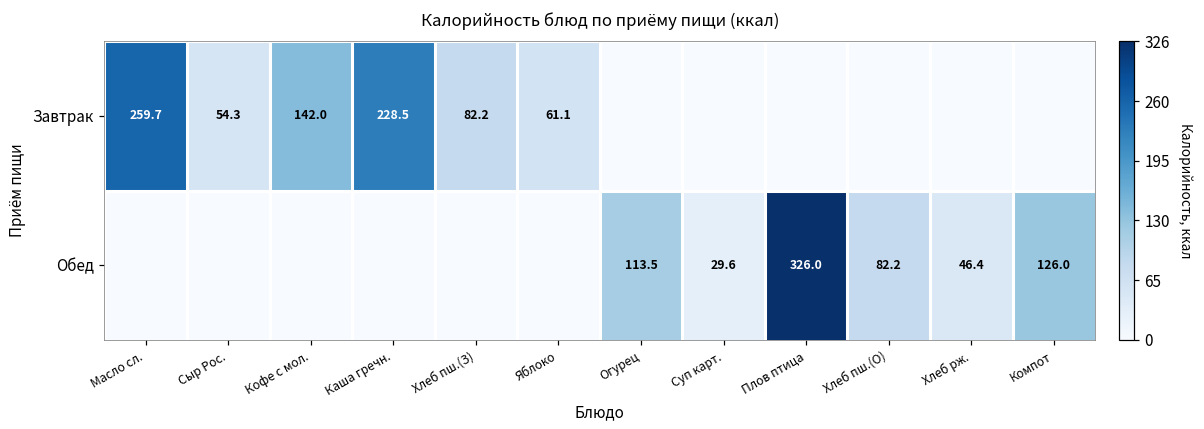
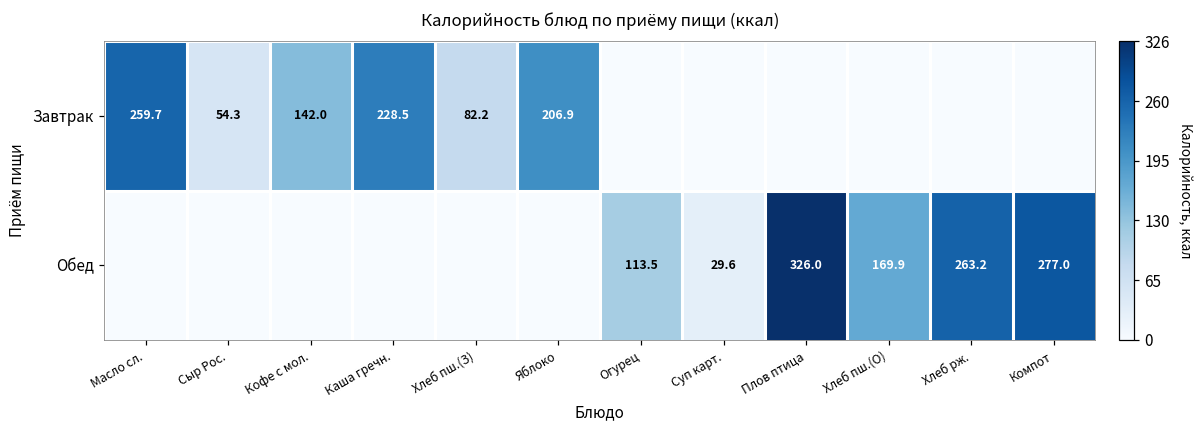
Завтрак, Яблоко: 61.1 -> 206.9
Обед, Хлеб пш.(О): 82.2 -> 169.9
Обед, Хлеб рж.: 46.4 -> 263.2
Обед, Компот: 126.0 -> 277.0
